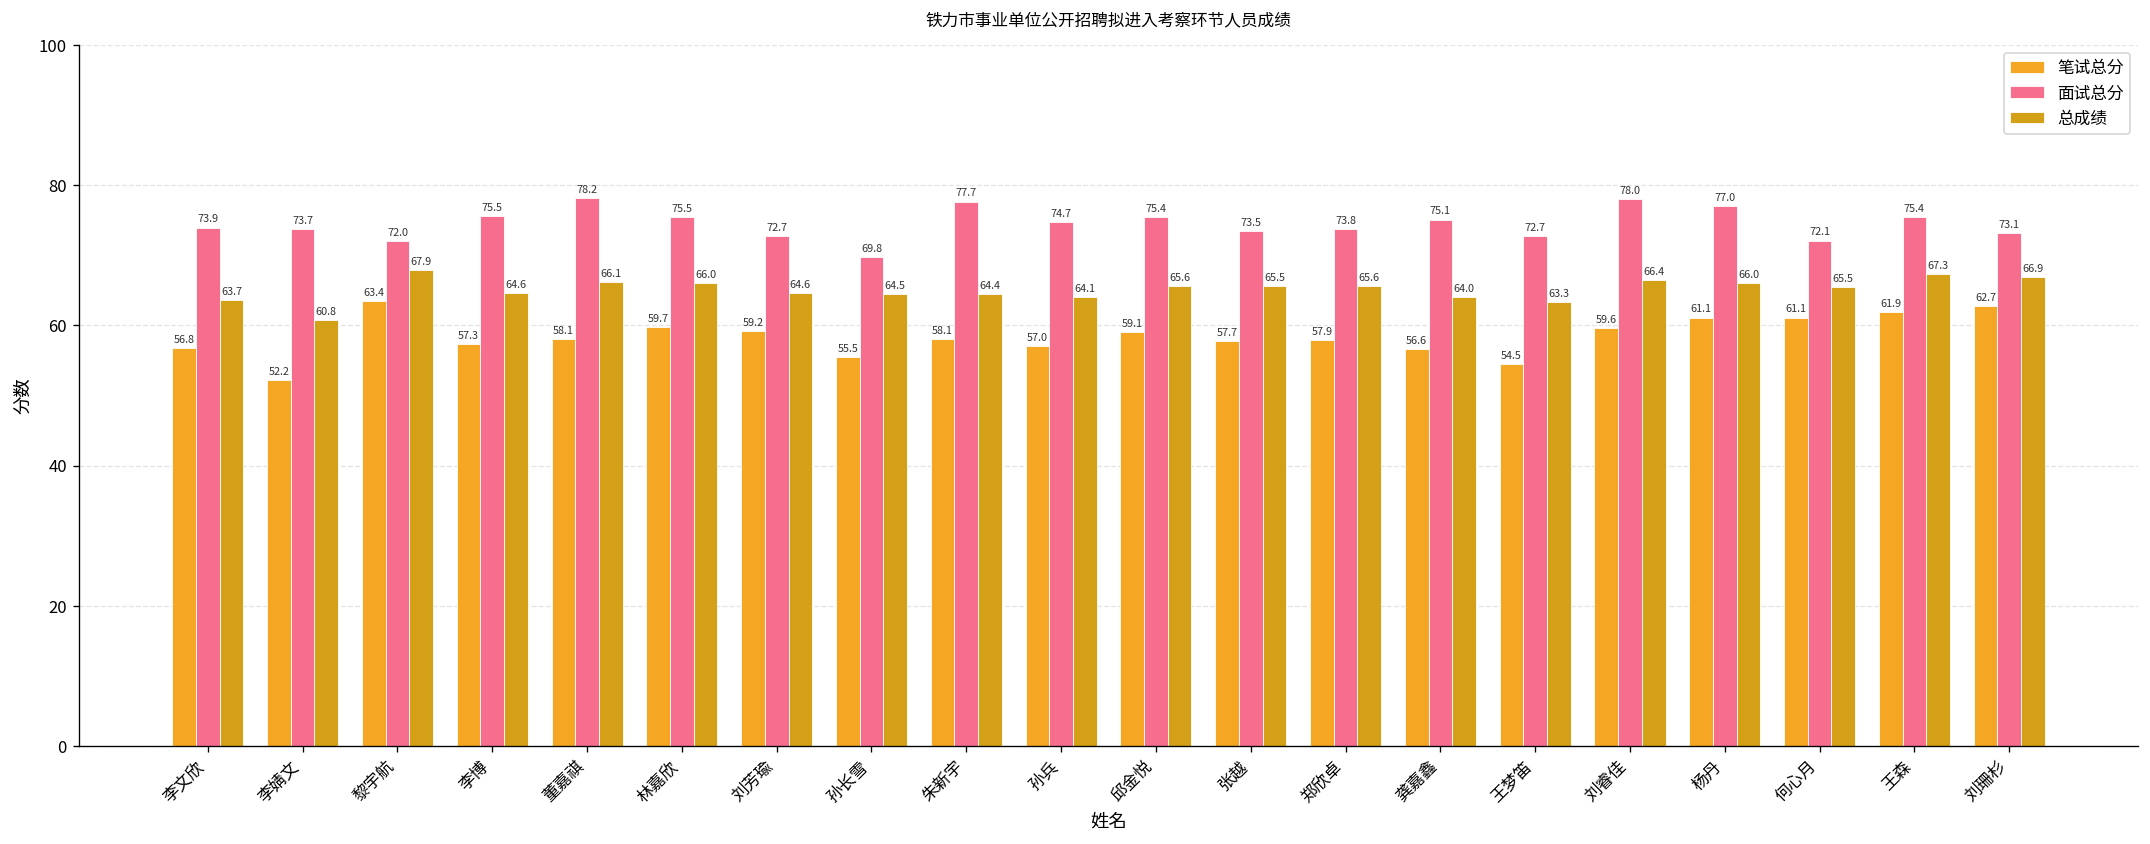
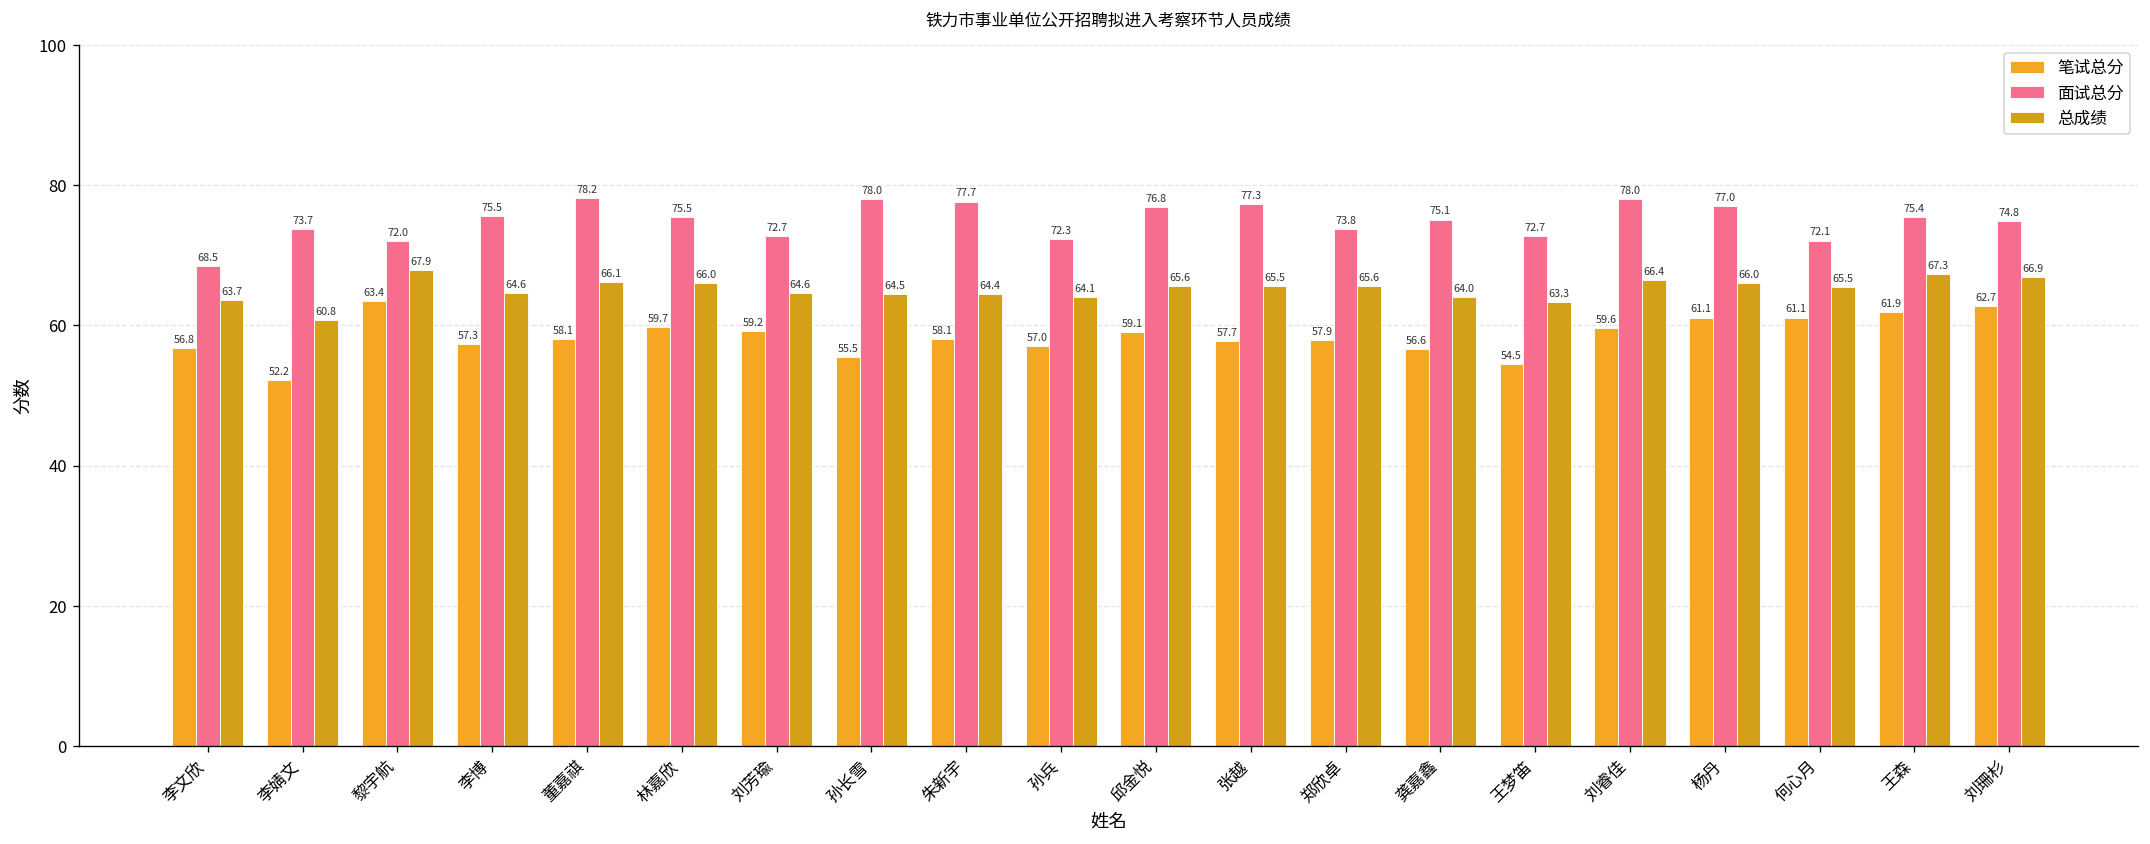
面试总分, 李文欣: 73.9 -> 68.5
面试总分, 孙长雪: 69.8 -> 78.0
面试总分, 孙兵: 74.7 -> 72.3
面试总分, 邱金悦: 75.4 -> 76.8
面试总分, 张越: 73.5 -> 77.3
面试总分, 刘珊杉: 73.1 -> 74.8
